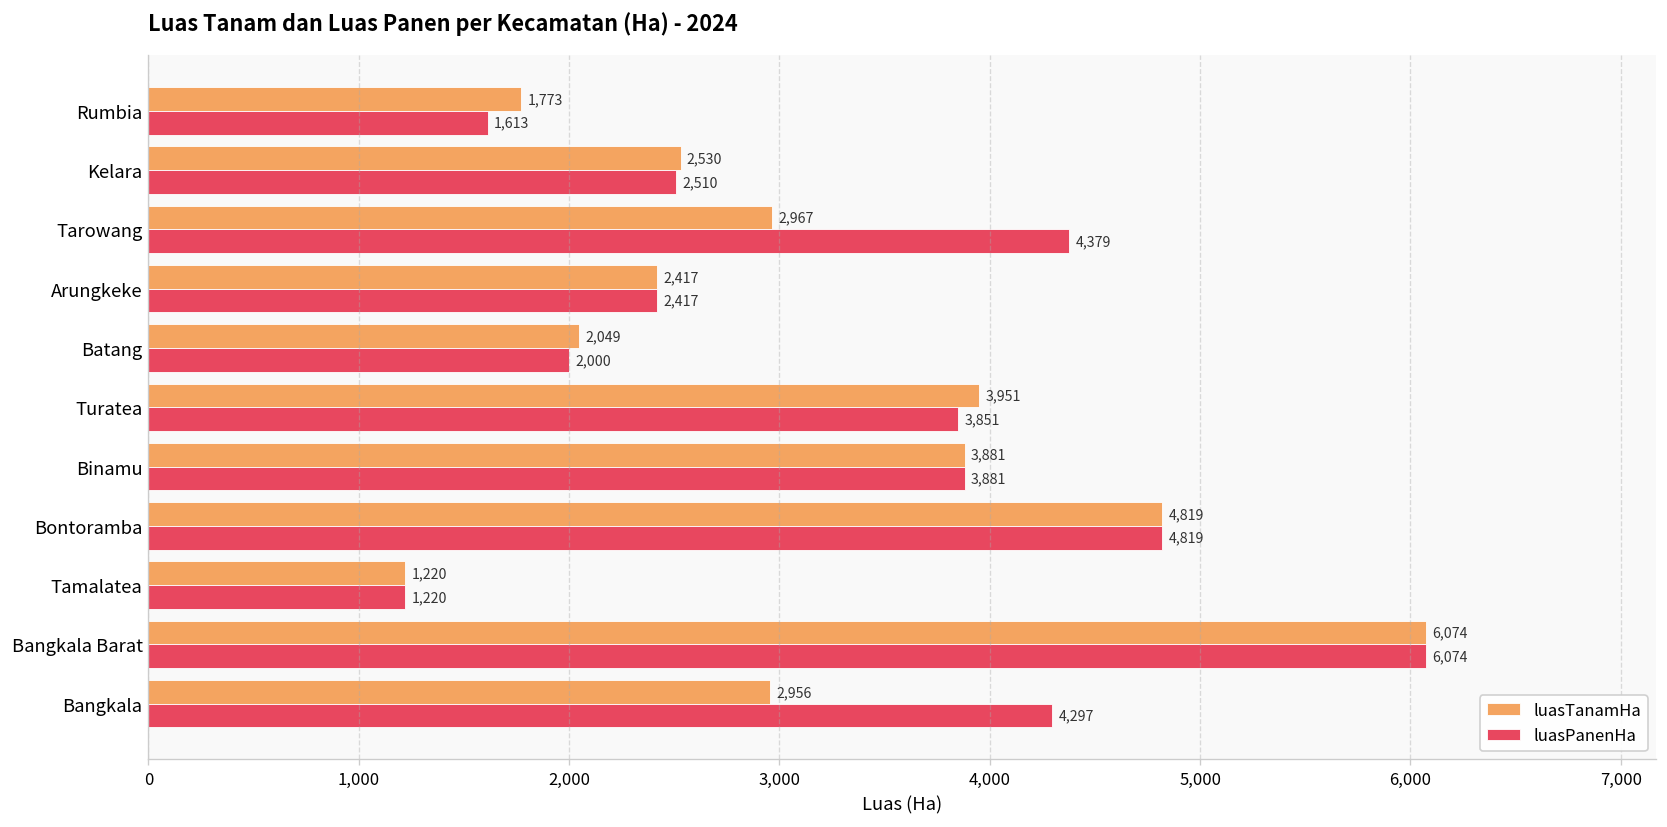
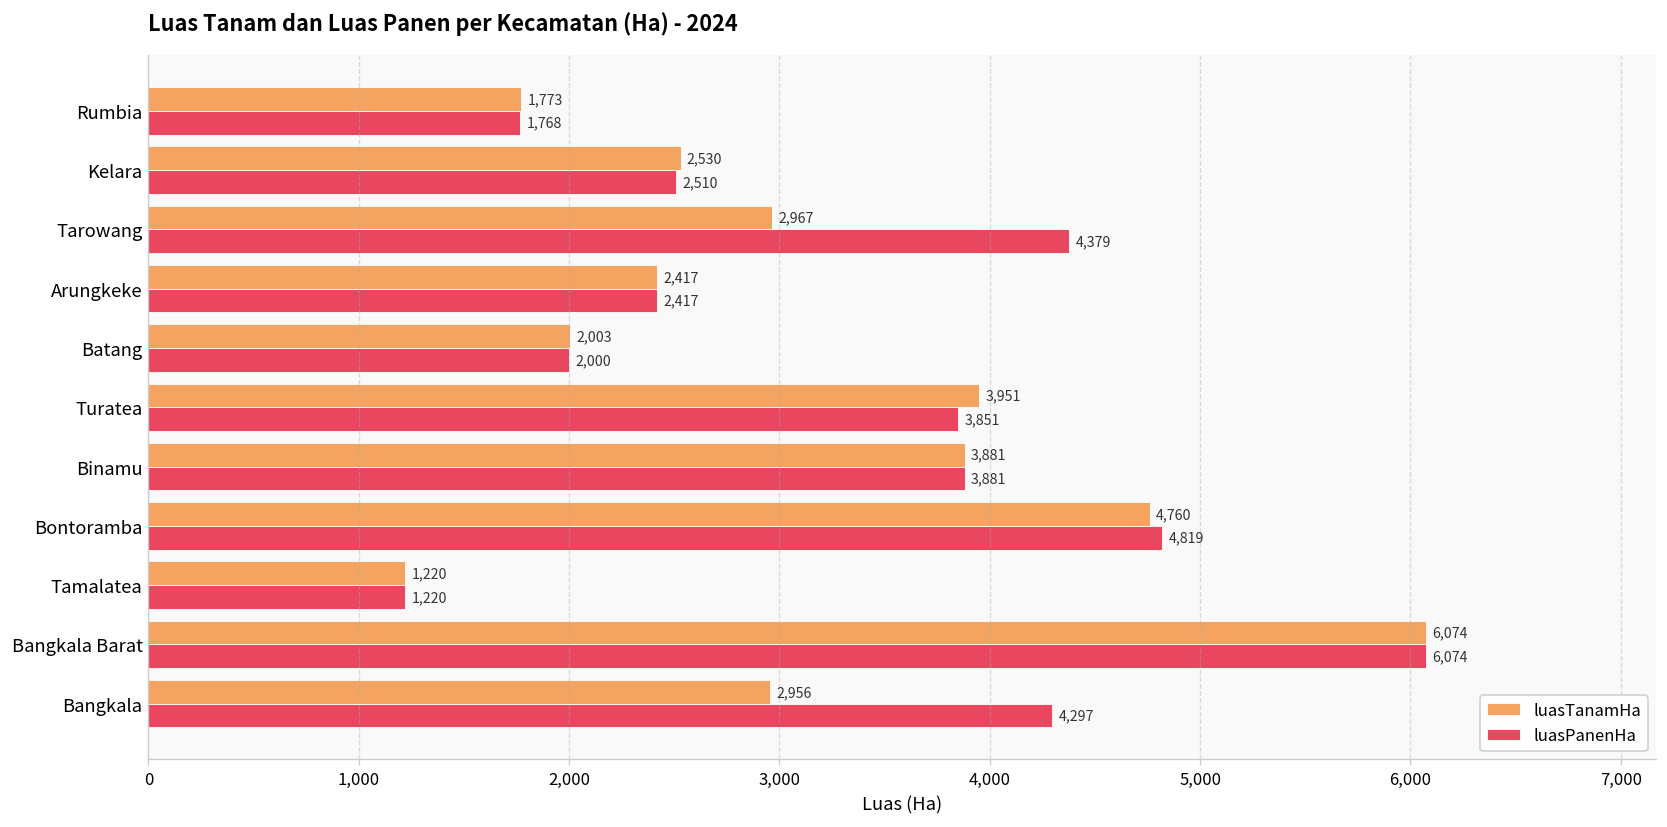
luasPanenHa, Rumbia: 1,613 -> 1,768
luasTanamHa, Batang: 2,049 -> 2,003
luasTanamHa, Bontoramba: 4,819 -> 4,760
